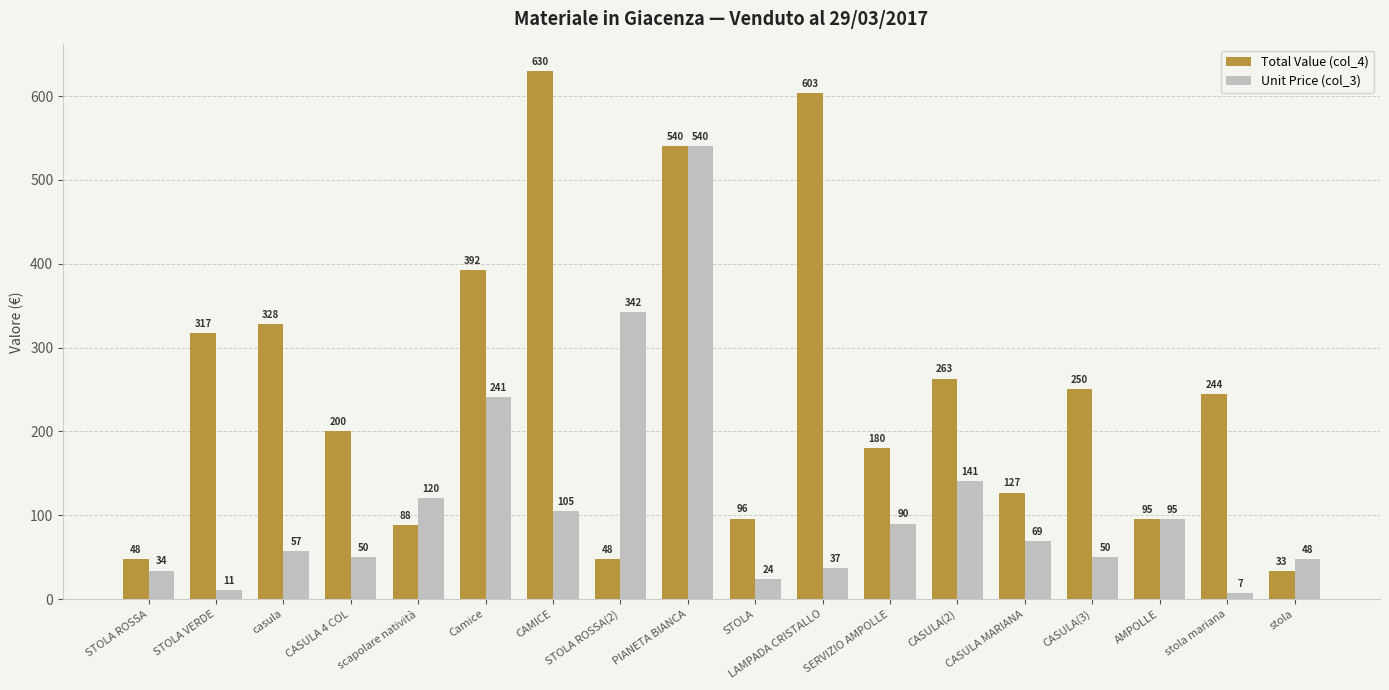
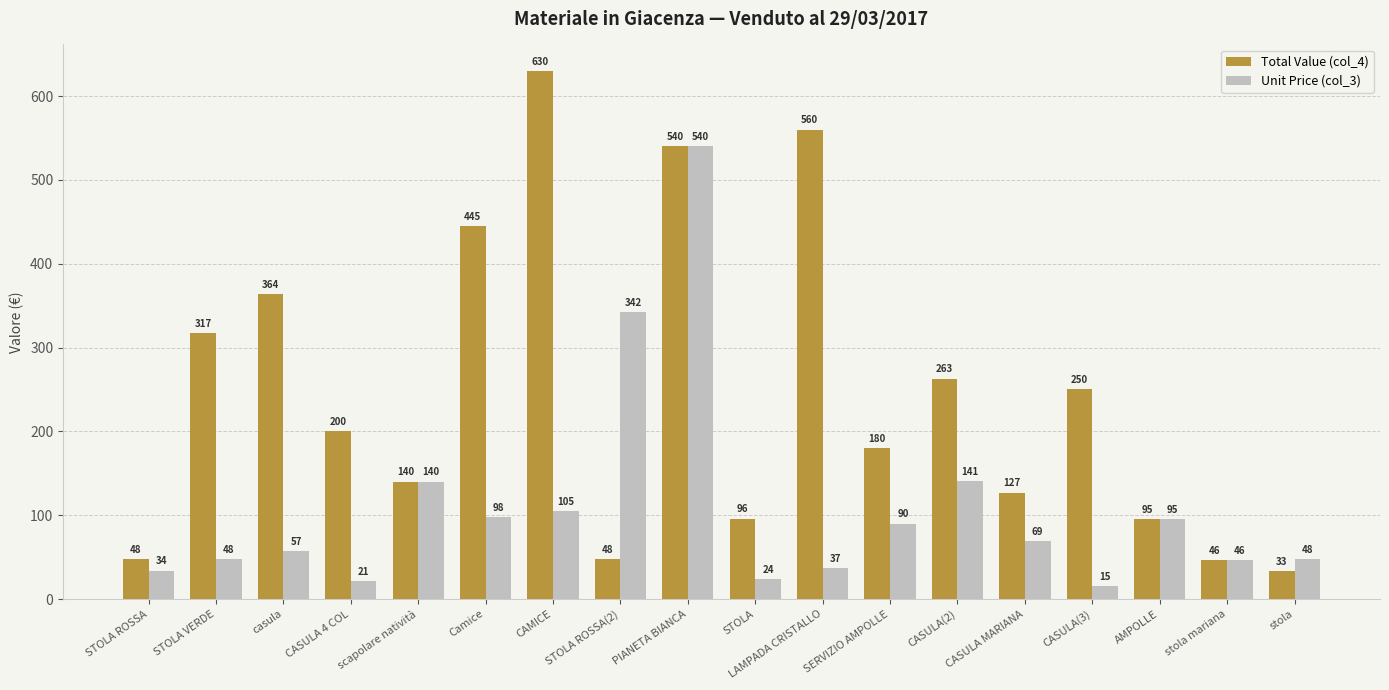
Unit Price (col_3), STOLA VERDE: 11 -> 48
Total Value (col_4), casula: 328 -> 364
Unit Price (col_3), CASULA 4 COL: 50 -> 21
Total Value (col_4), scapolare natività: 88 -> 140
Unit Price (col_3), scapolare natività: 120 -> 140
Total Value (col_4), Camice: 392 -> 445
Unit Price (col_3), Camice: 241 -> 98
Total Value (col_4), LAMPADA CRISTALLO: 603 -> 560
Unit Price (col_3), CASULA(3): 50 -> 15
Total Value (col_4), stola mariana: 244 -> 46
Unit Price (col_3), stola mariana: 7 -> 46
